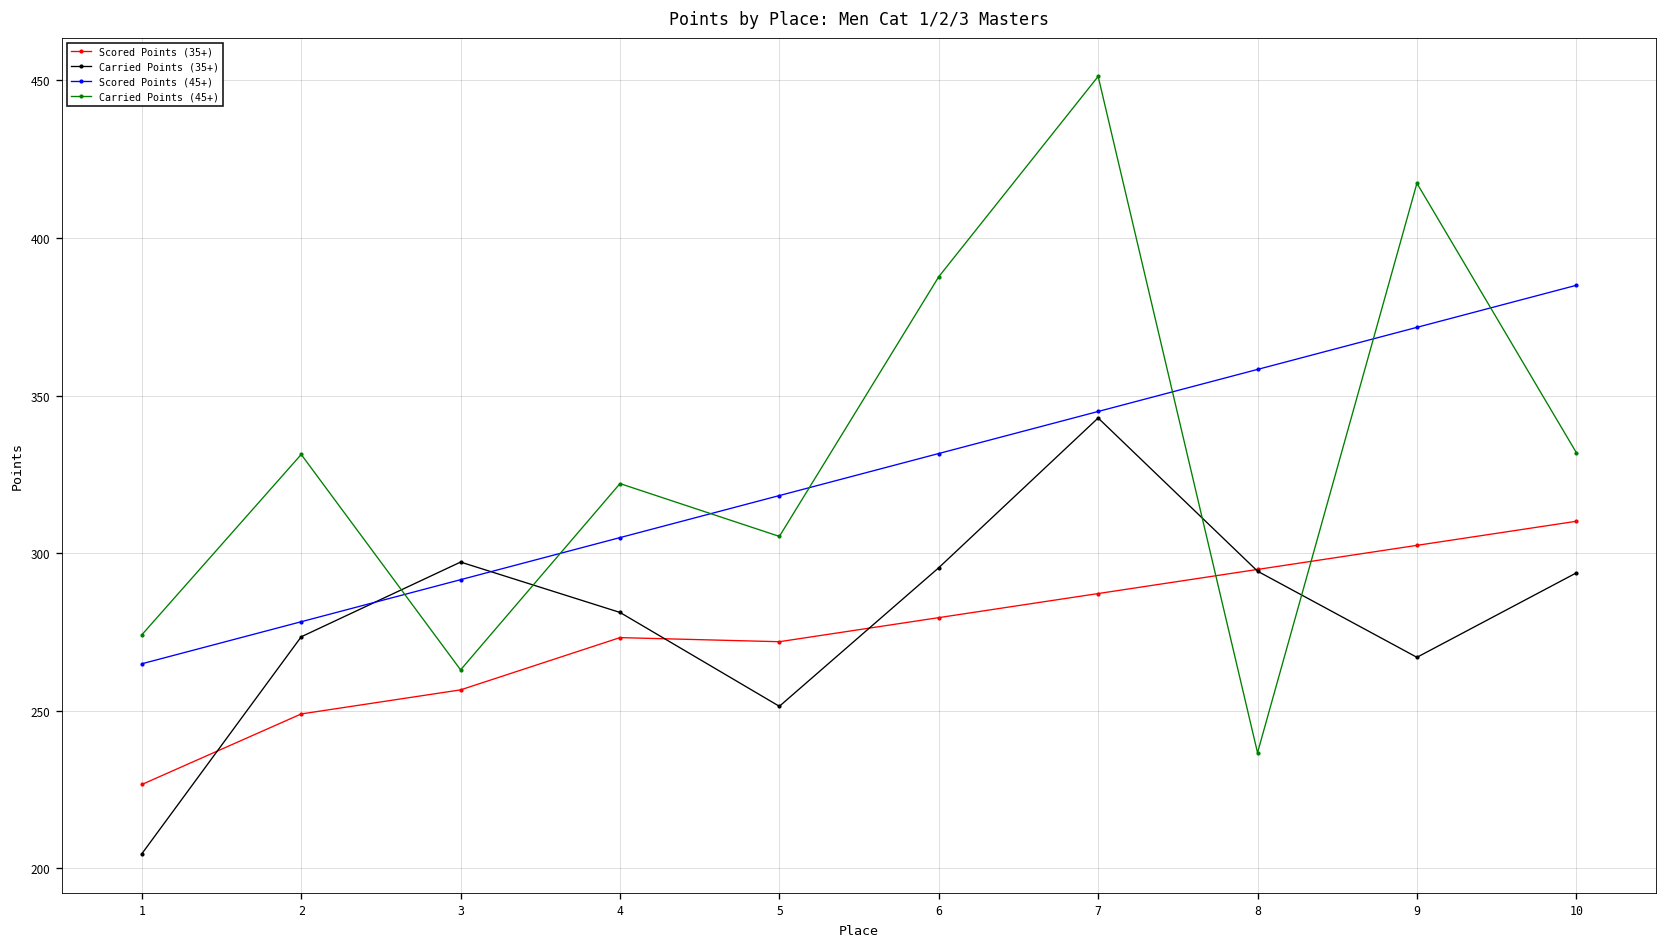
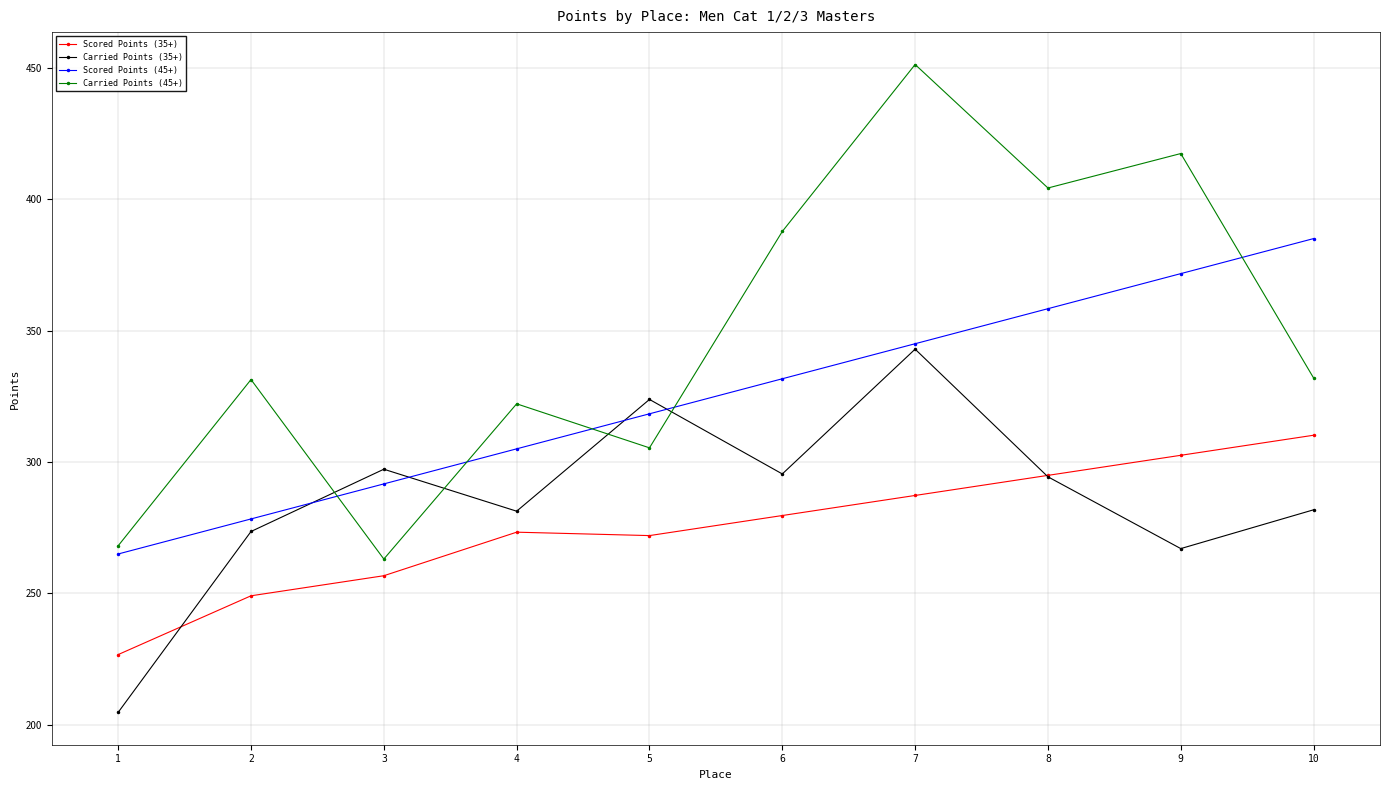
Carried Points (45+), 1: 274 -> 268
Carried Points (35+), 5: 251 -> 324
Carried Points (45+), 8: 237 -> 404
Carried Points (35+), 10: 294 -> 282
